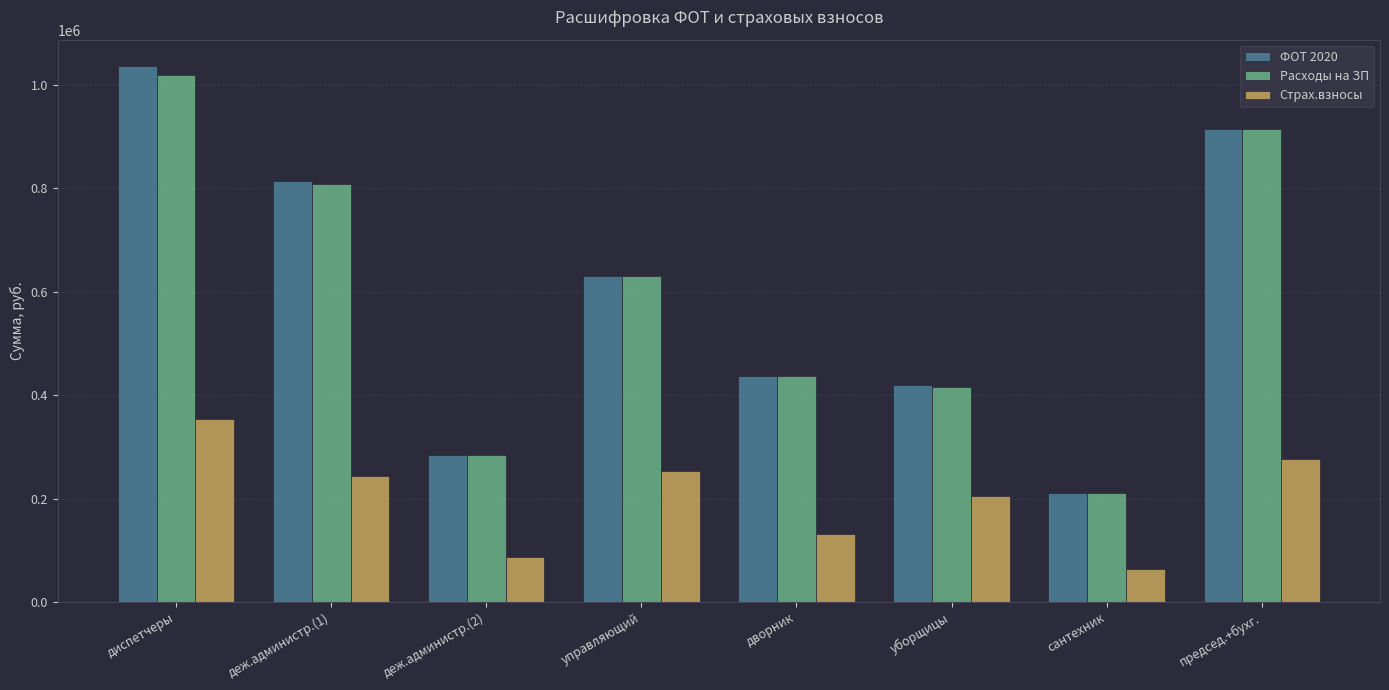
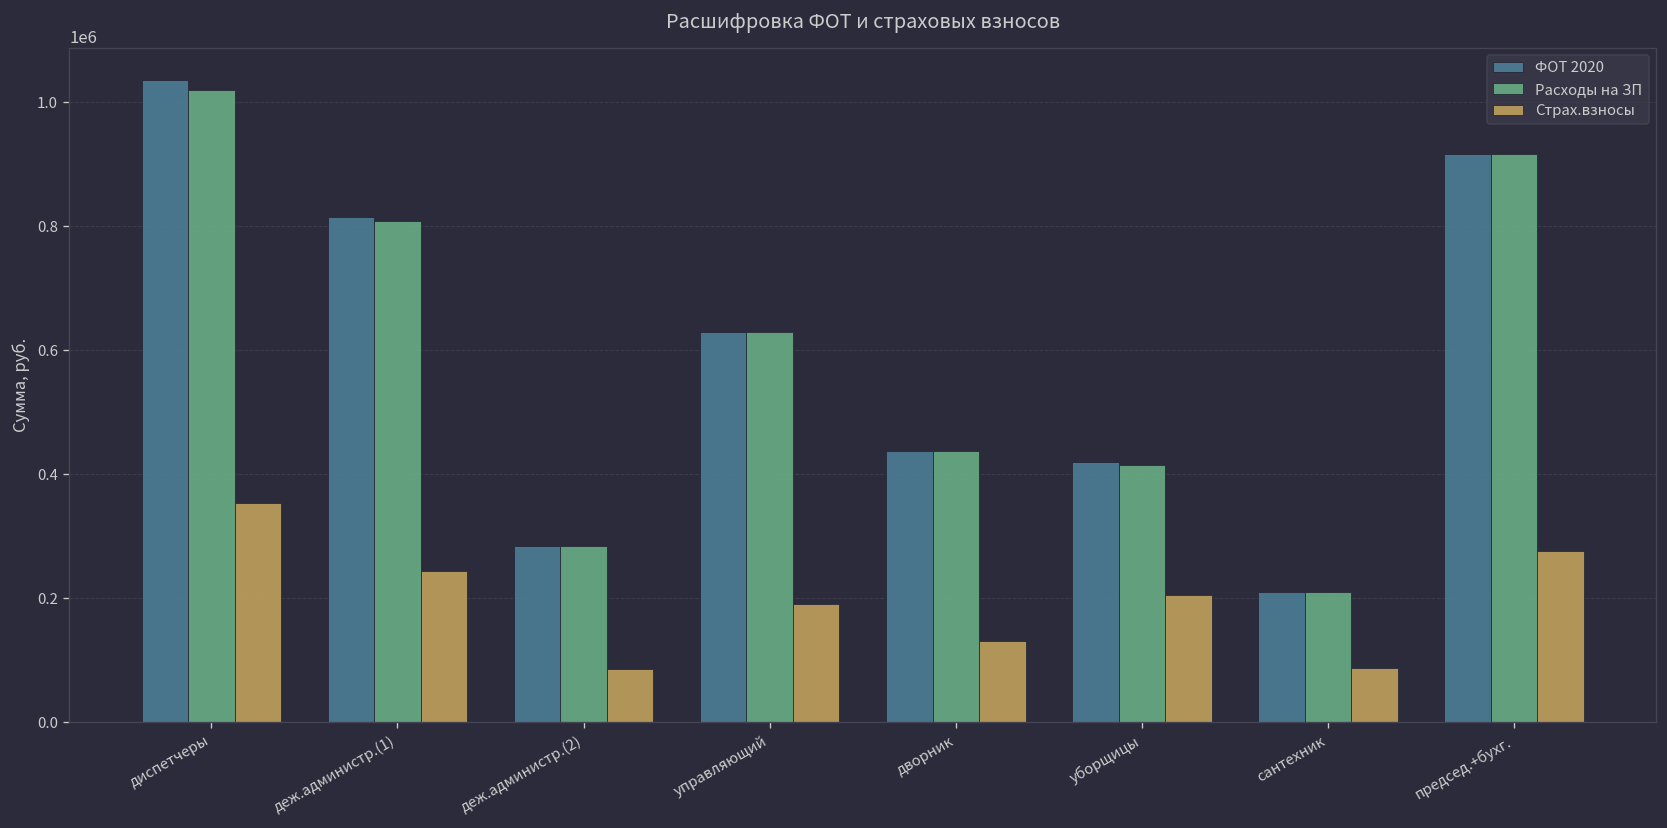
Страх.взносы, управляющий: 250000 -> 190000
Страх.взносы, сантехник: 60000 -> 90000
